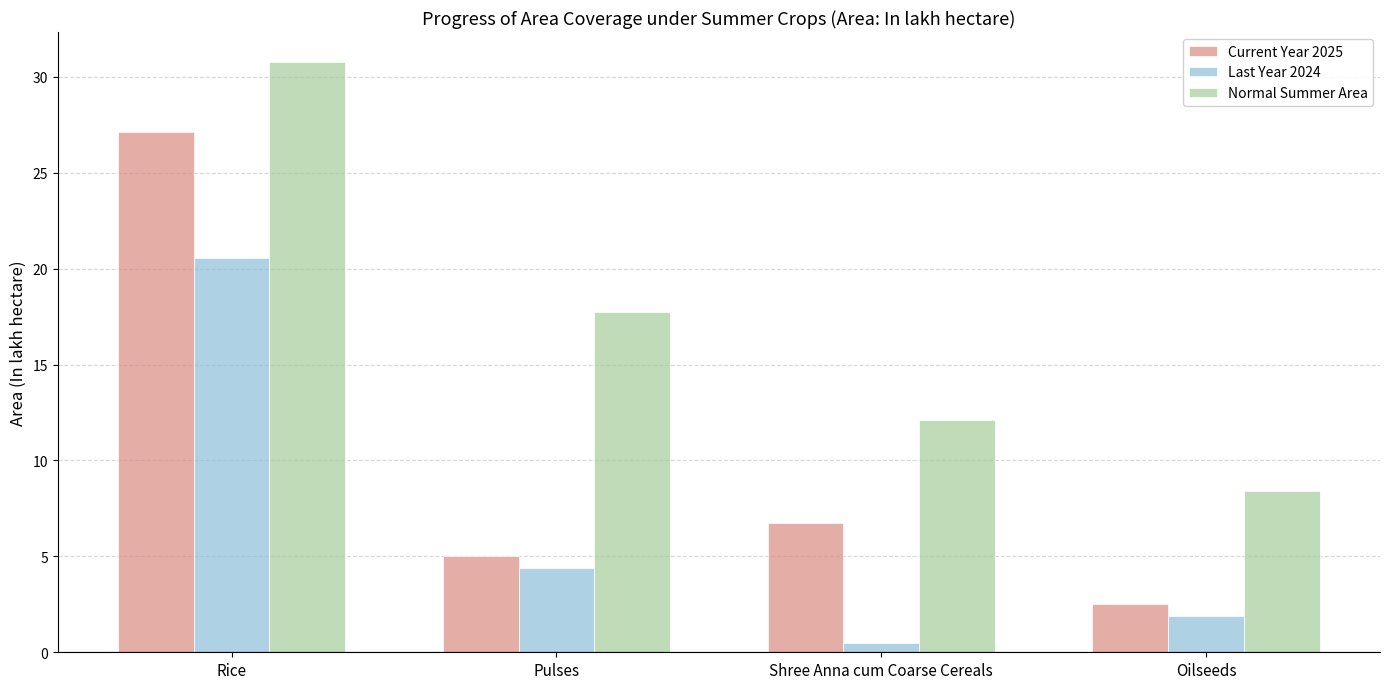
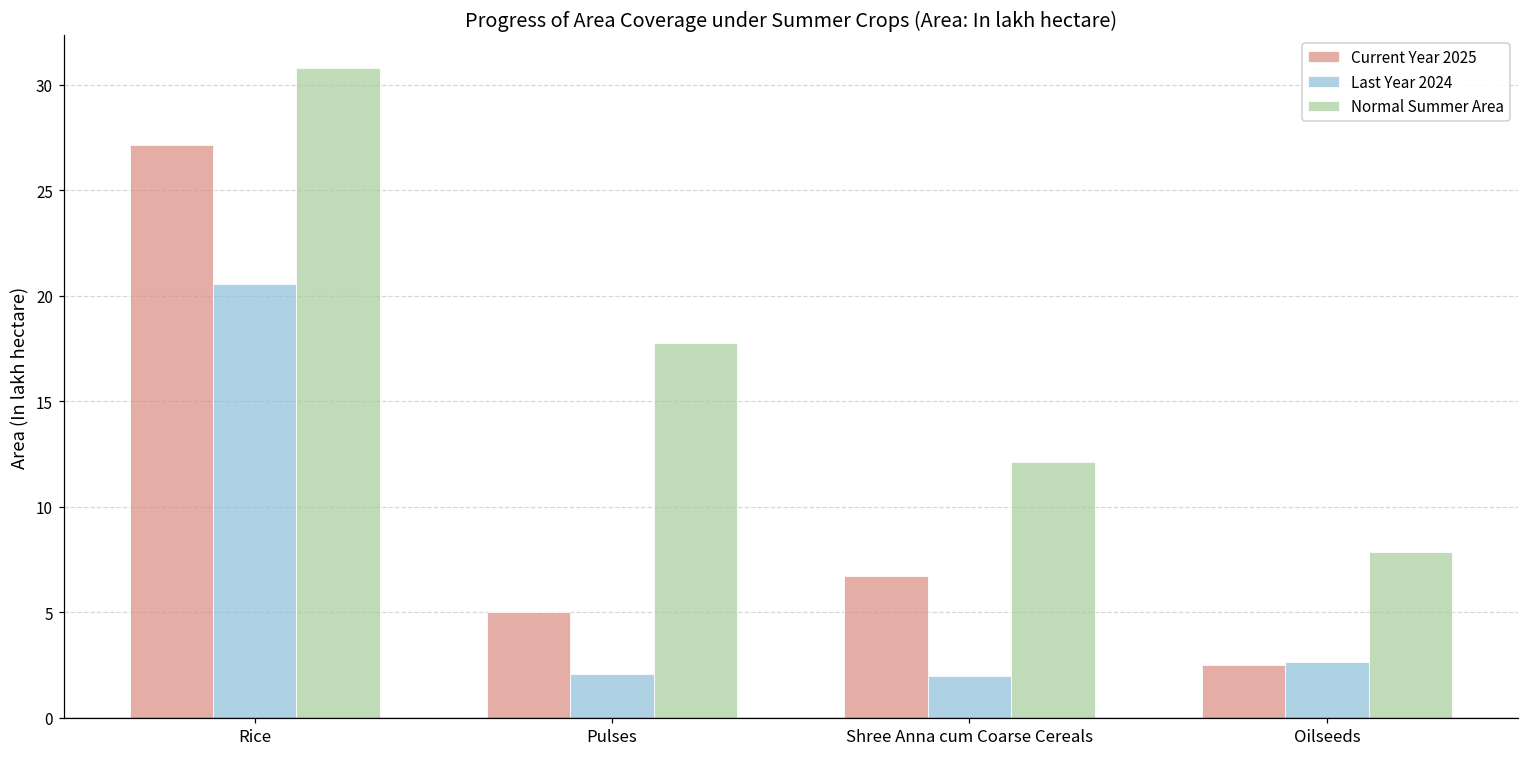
Last Year 2024, Pulses: 4.4 -> 2.1
Last Year 2024, Shree Anna cum Coarse Cereals: 0.5 -> 2.0
Last Year 2024, Oilseeds: 1.9 -> 2.6
Normal Summer Area, Oilseeds: 8.4 -> 7.9
